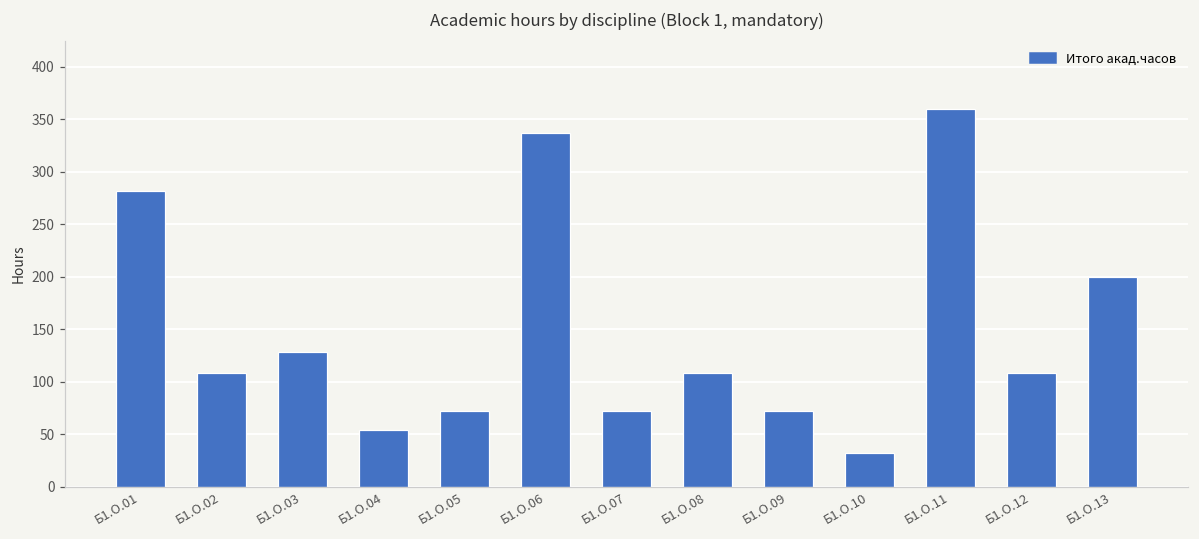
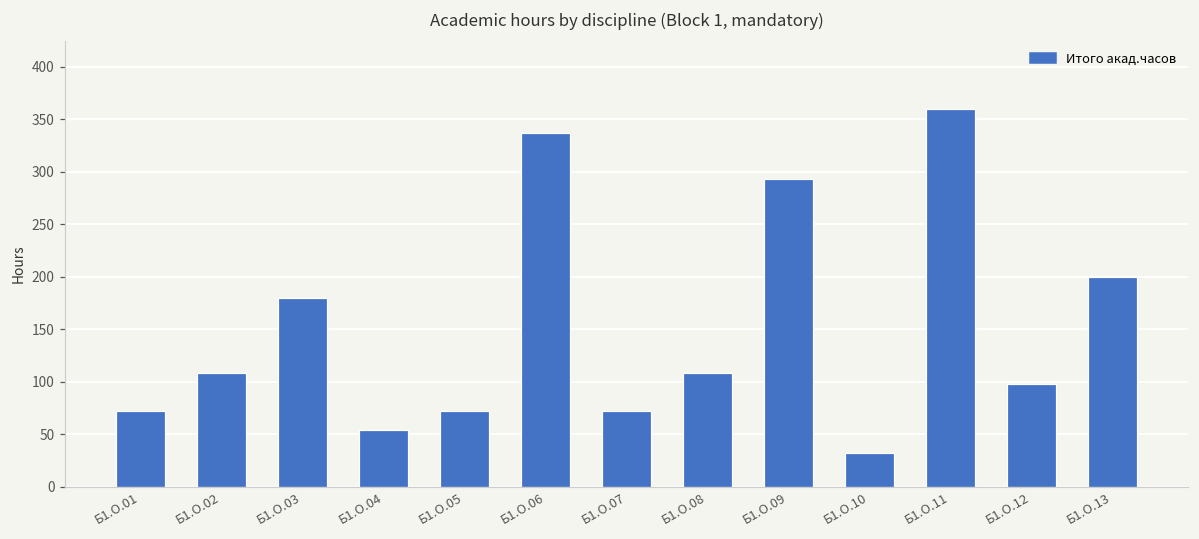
Б1.О.01: 280 -> 70
Б1.О.03: 130 -> 180
Б1.О.09: 70 -> 290
Б1.О.12: 110 -> 100
